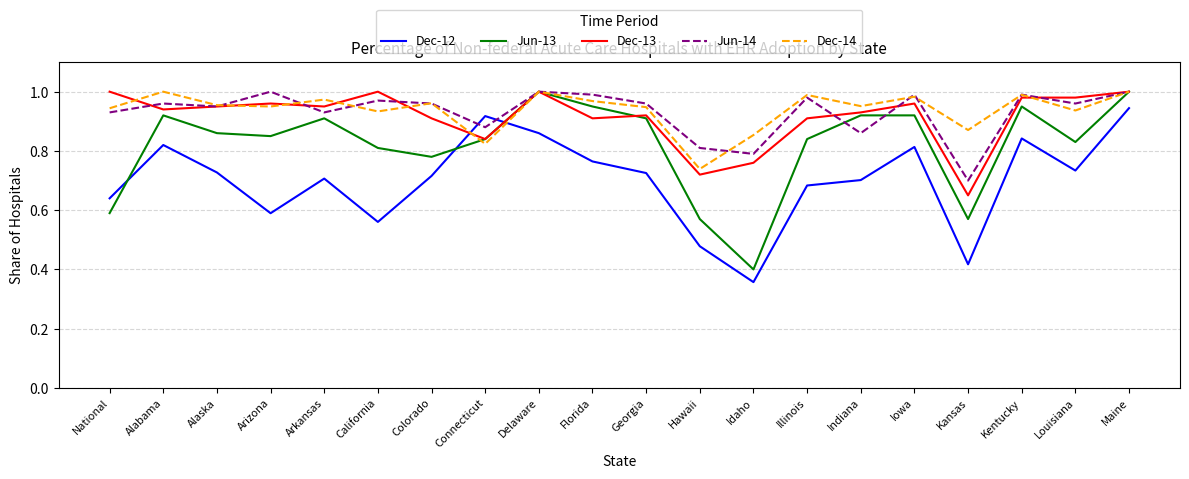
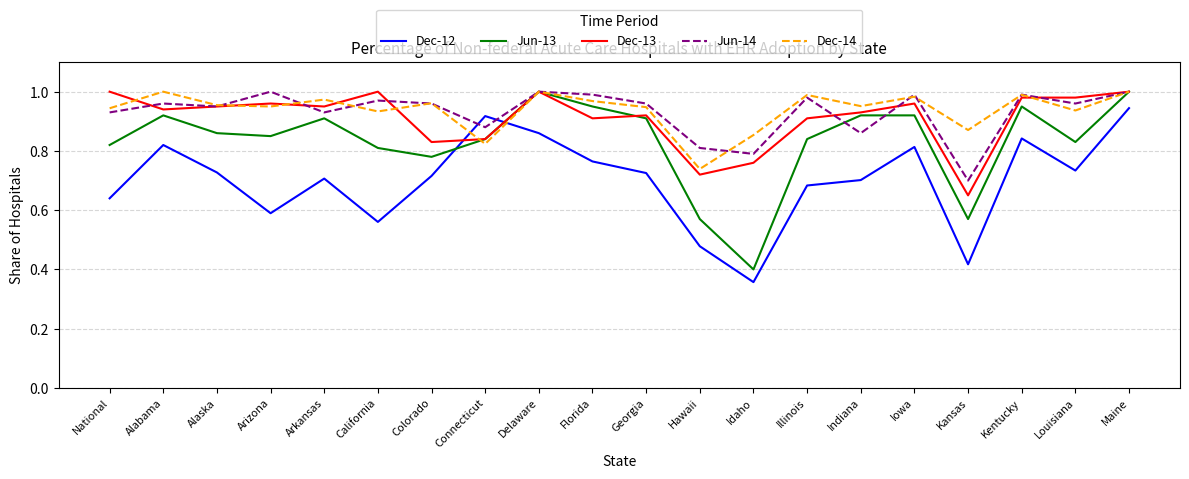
Jun-13, National: 0.59 -> 0.82
Dec-13, Colorado: 0.91 -> 0.83
